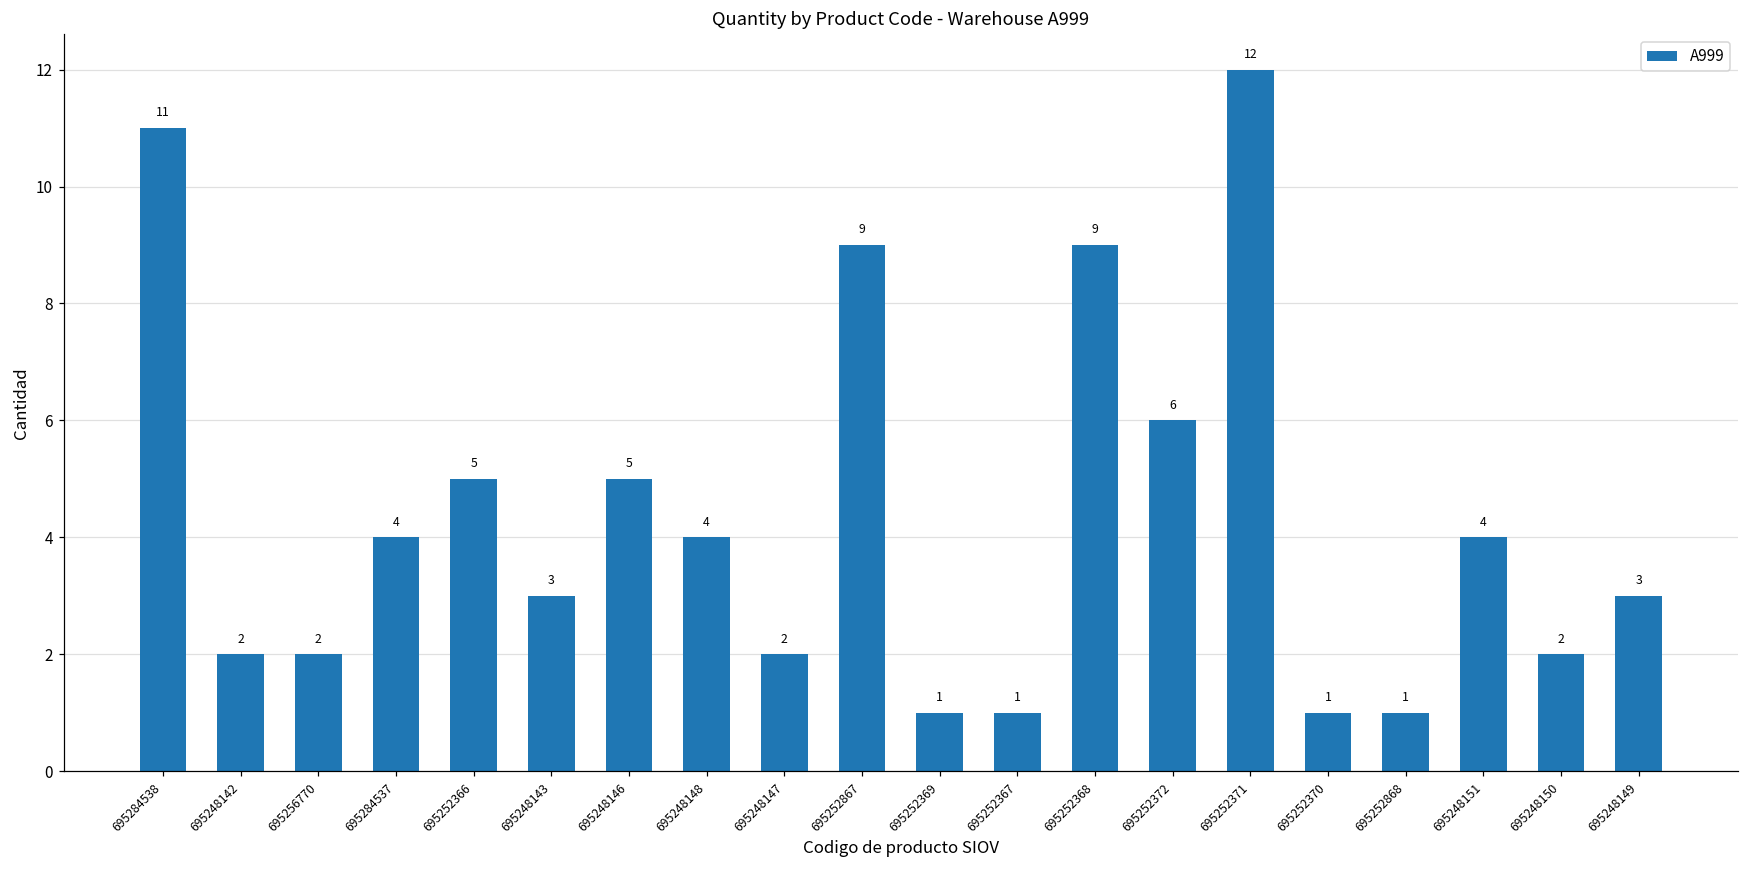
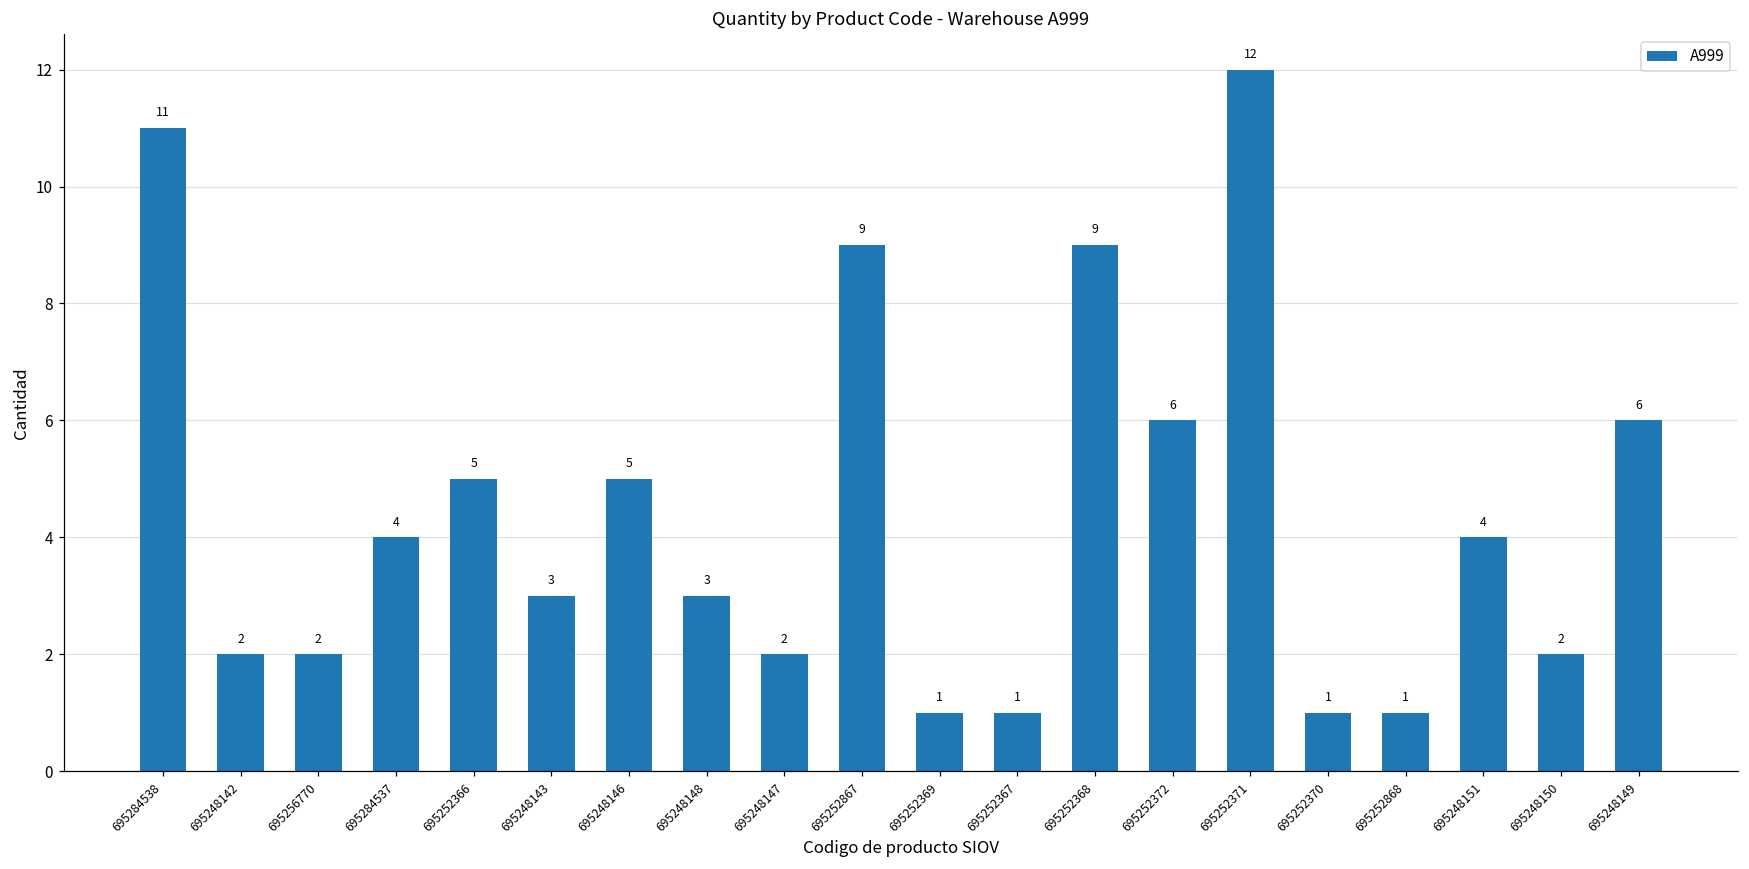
695248148: 4 -> 3
695248149: 3 -> 6
